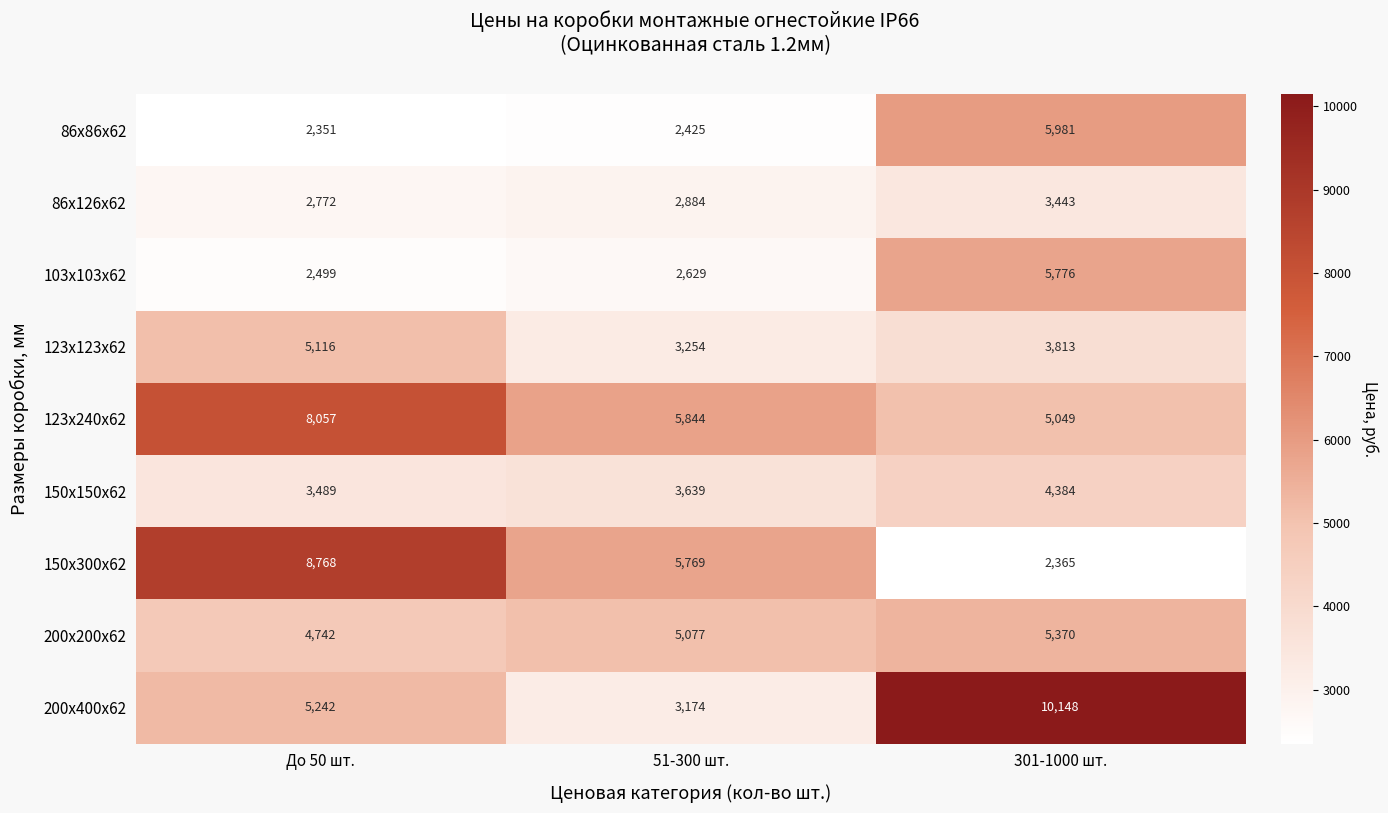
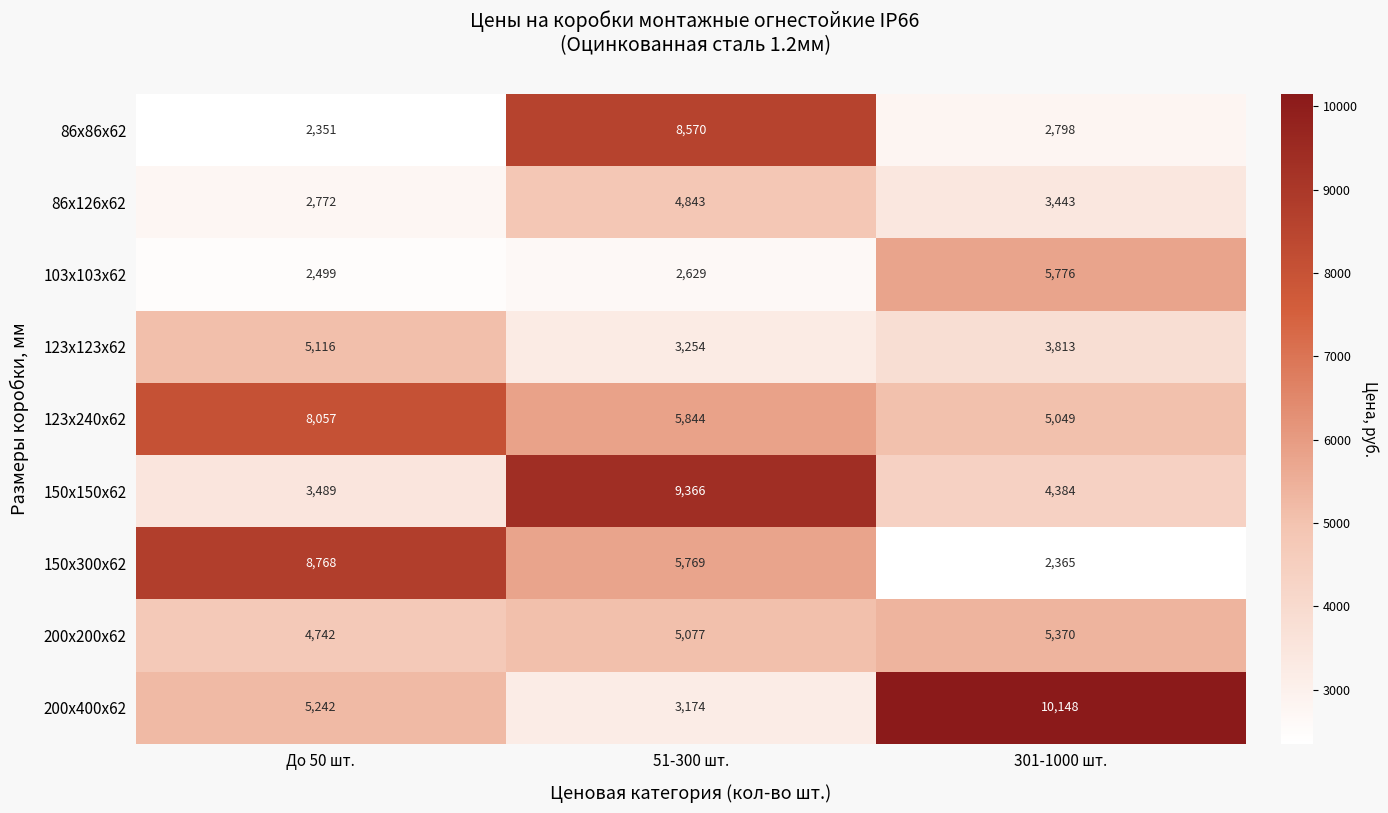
86х86х62, 51-300 шт.: 2,425 -> 8,570
86х86х62, 301-1000 шт.: 5,981 -> 2,798
86х126х62, 51-300 шт.: 2,884 -> 4,843
150х150х62, 51-300 шт.: 3,639 -> 9,366
